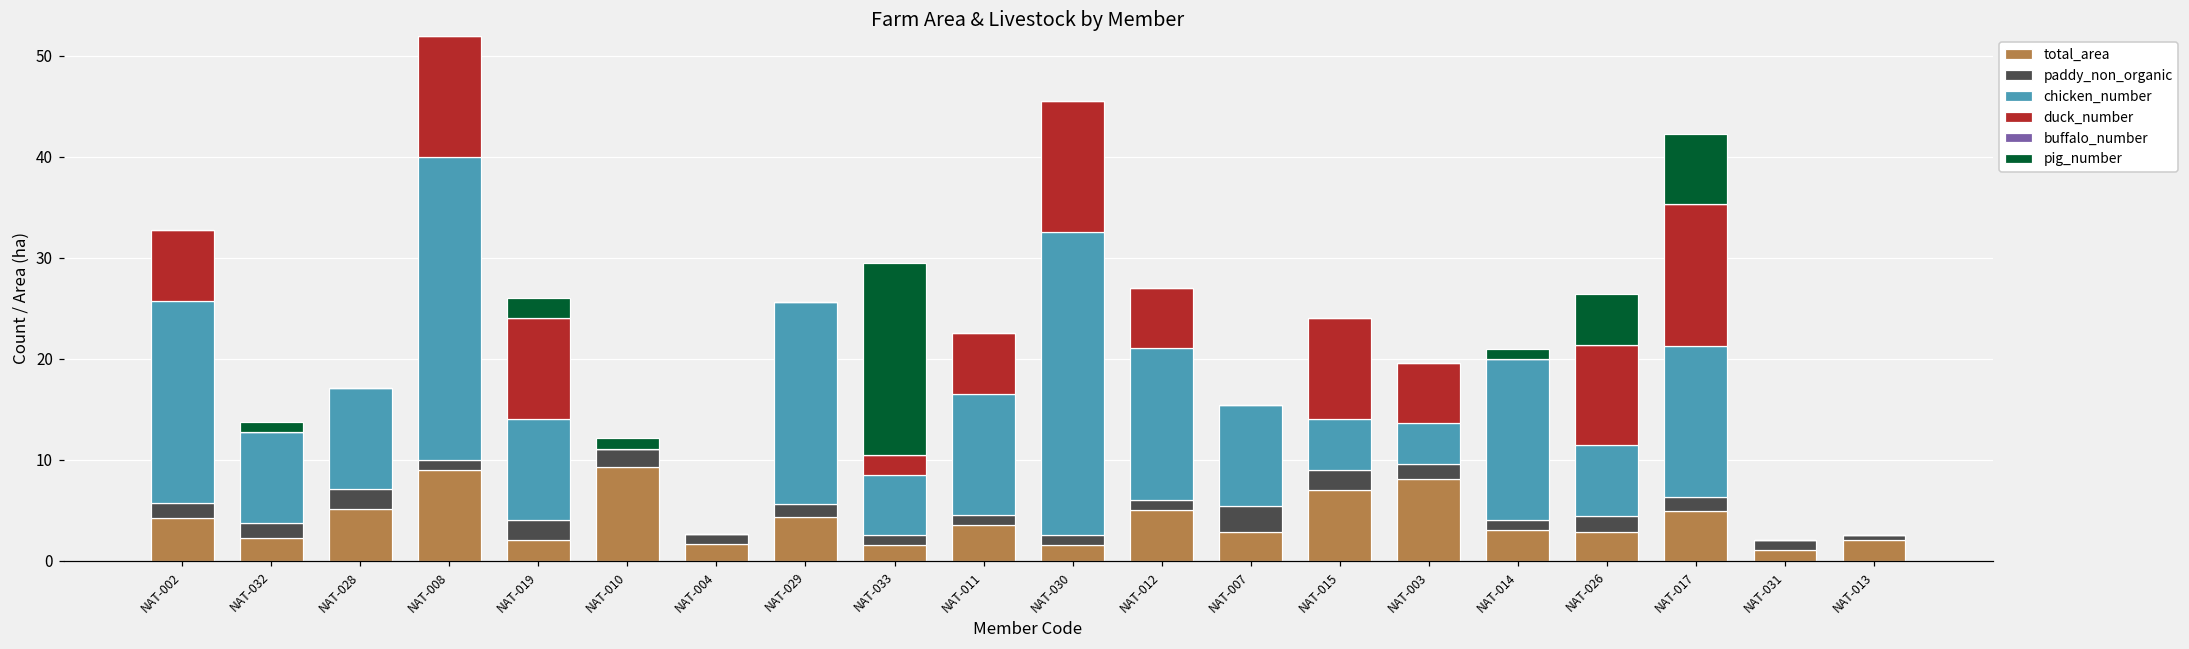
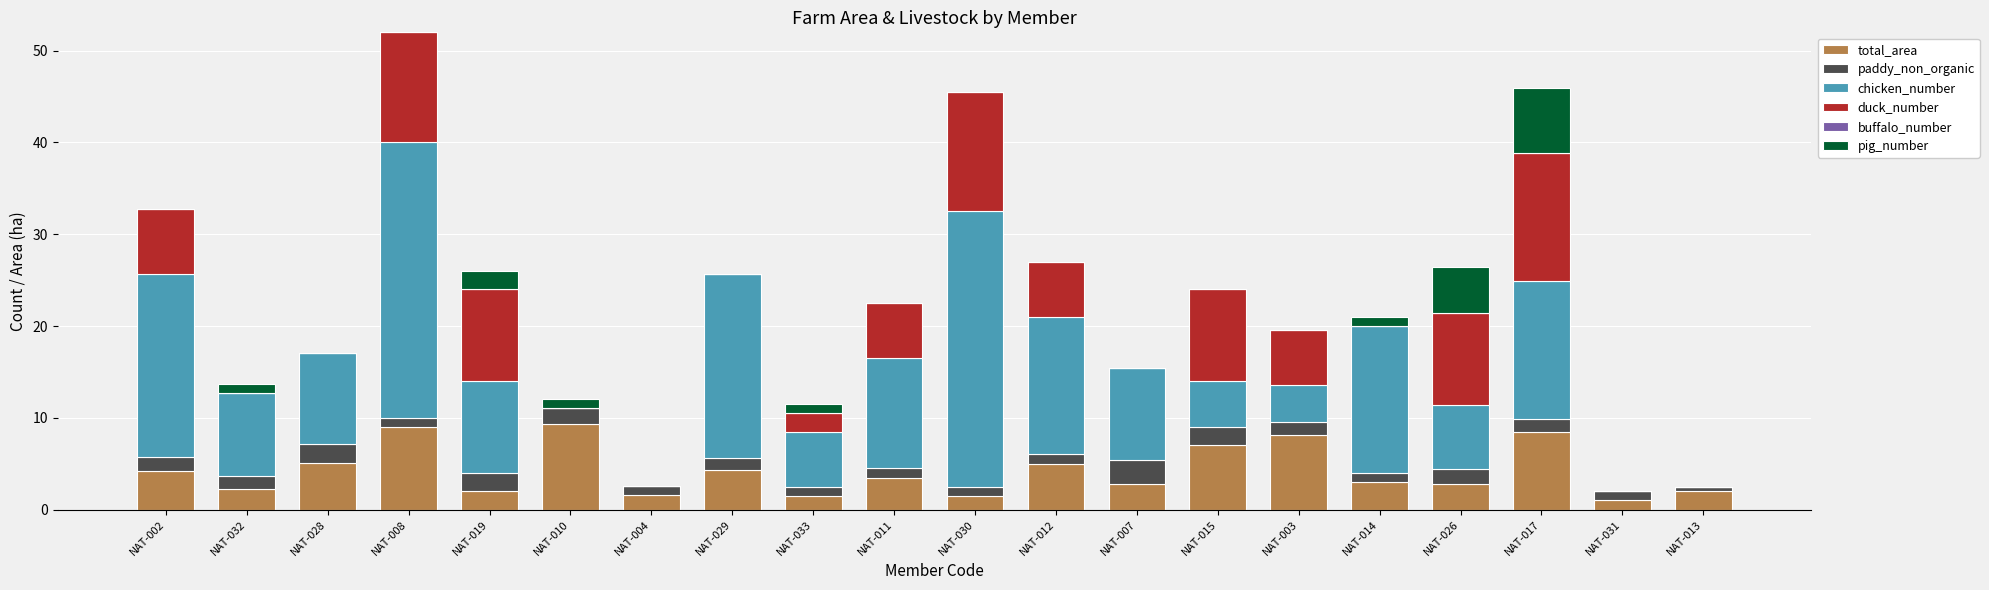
pig_number, NAT-033: 19 -> 1
total_area, NAT-017: 5 -> 9
